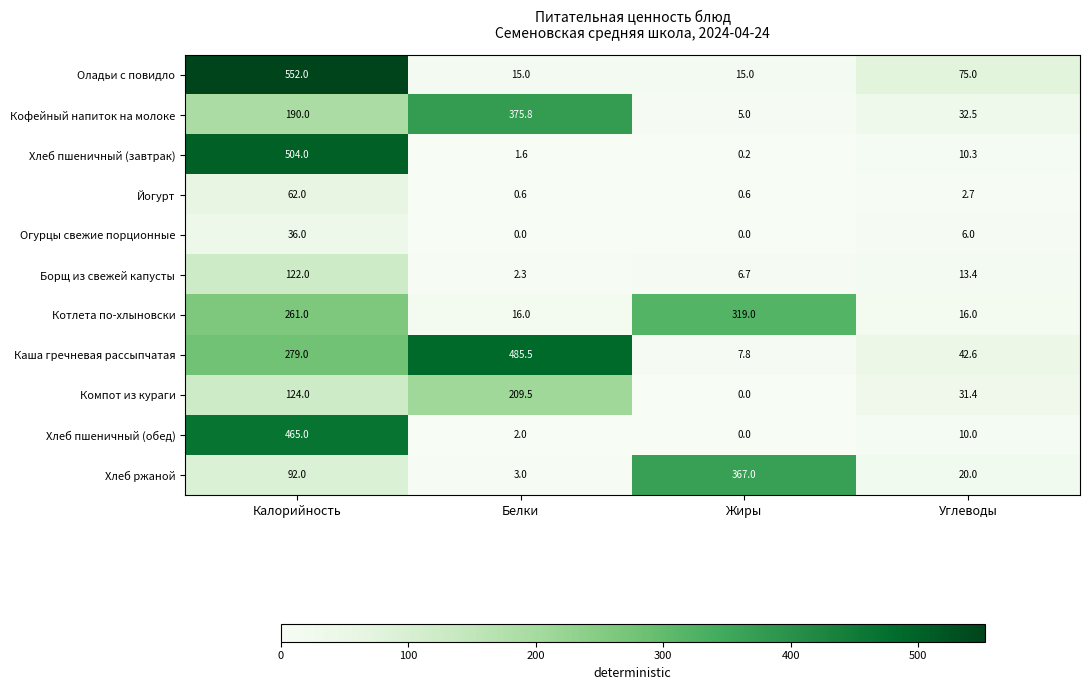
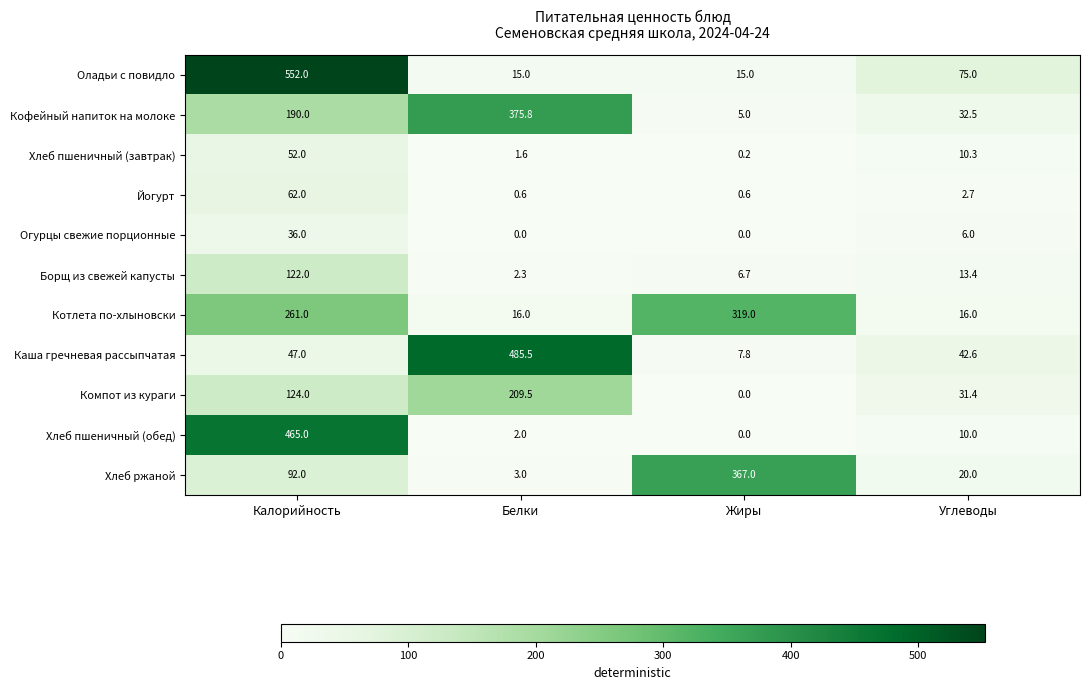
Хлеб пшеничный (завтрак), Калорийность: 504.0 -> 52.0
Каша гречневая рассыпчатая, Калорийность: 279.0 -> 47.0
